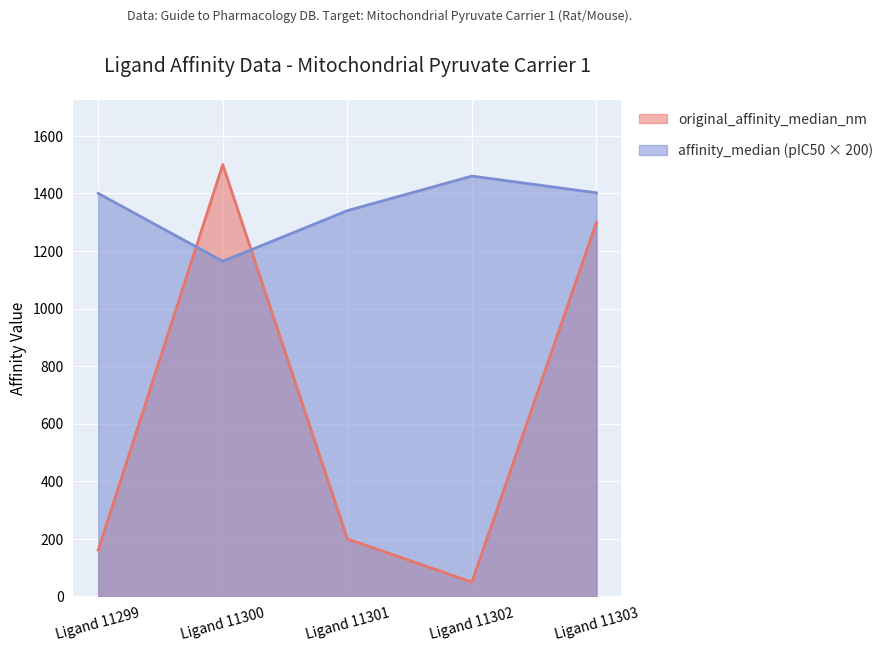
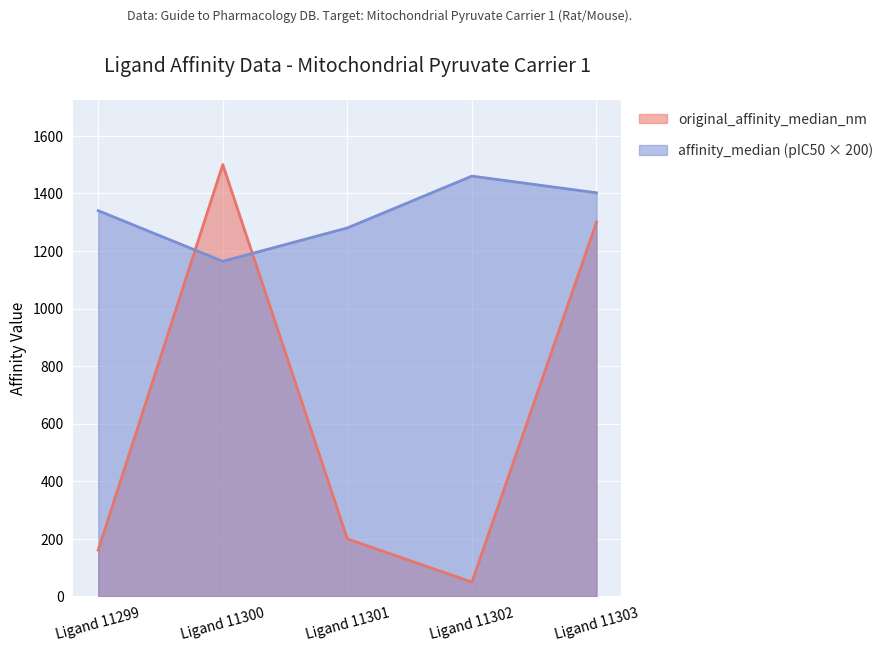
affinity_median (pIC50 × 200), Ligand 11299: 1400 -> 1340
affinity_median (pIC50 × 200), Ligand 11301: 1340 -> 1280
